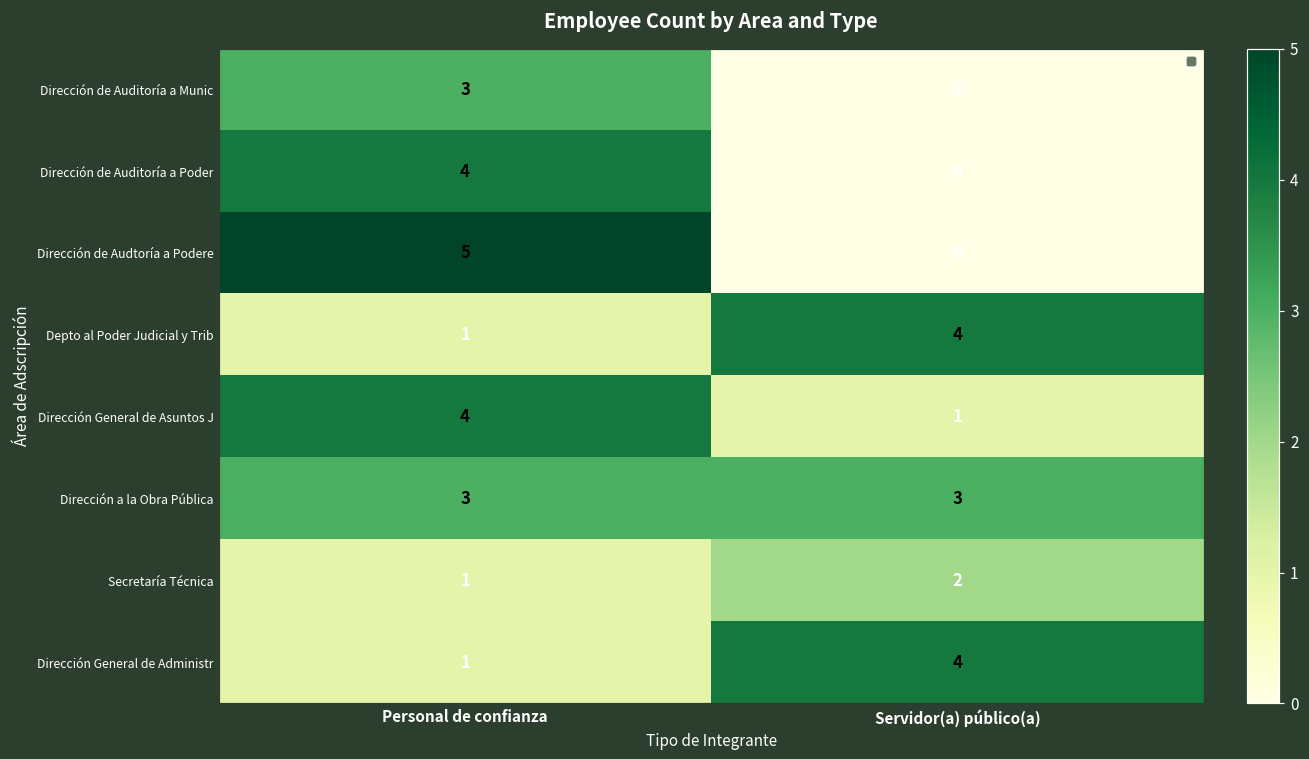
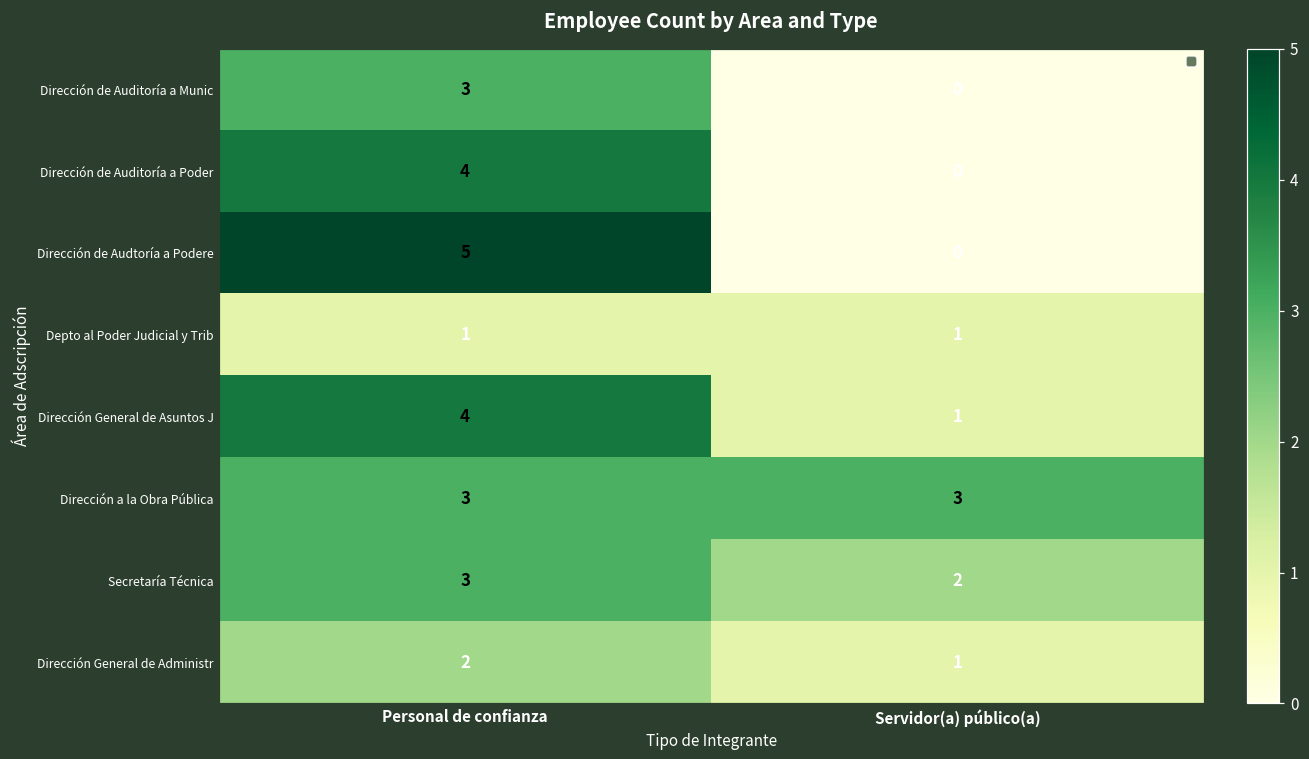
Depto al Poder Judicial y Trib, Servidor(a) público(a): 4 -> 1
Secretaría Técnica, Personal de confianza: 1 -> 3
Dirección General de Administr, Personal de confianza: 1 -> 2
Dirección General de Administr, Servidor(a) público(a): 4 -> 1
